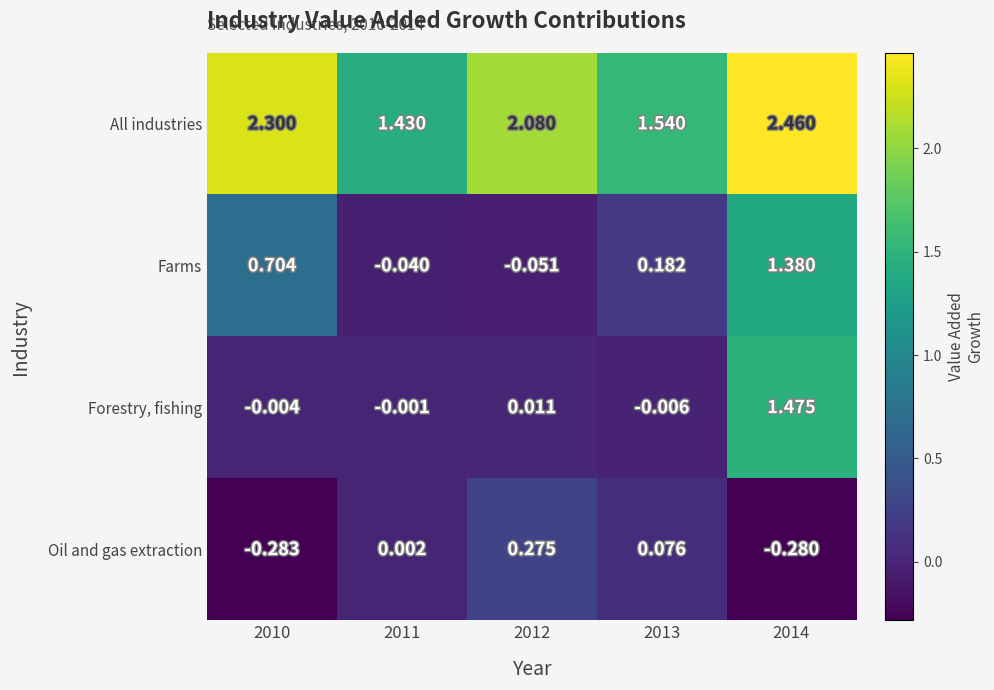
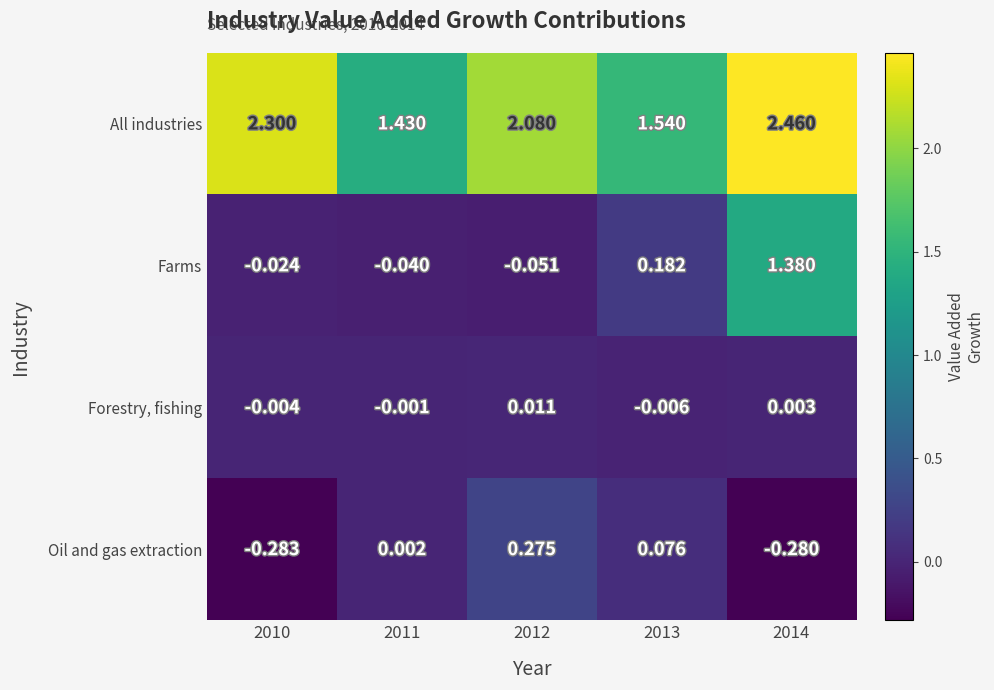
Farms, 2010: 0.704 -> -0.024
Forestry, fishing, 2014: 1.475 -> 0.003
